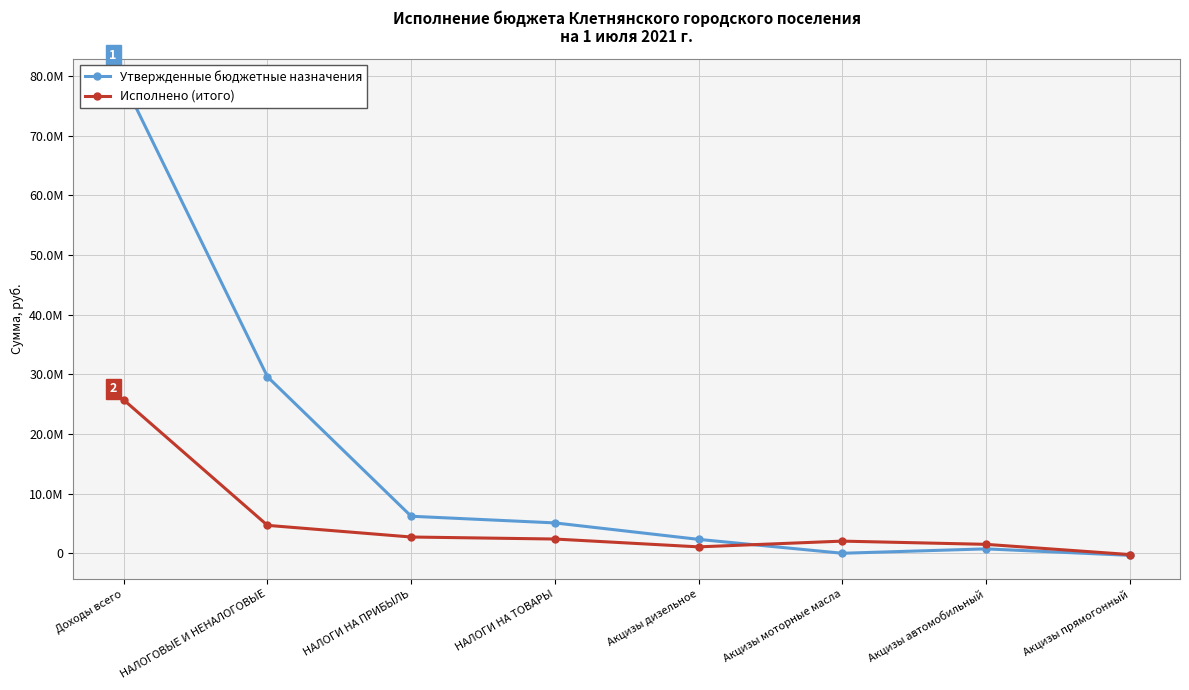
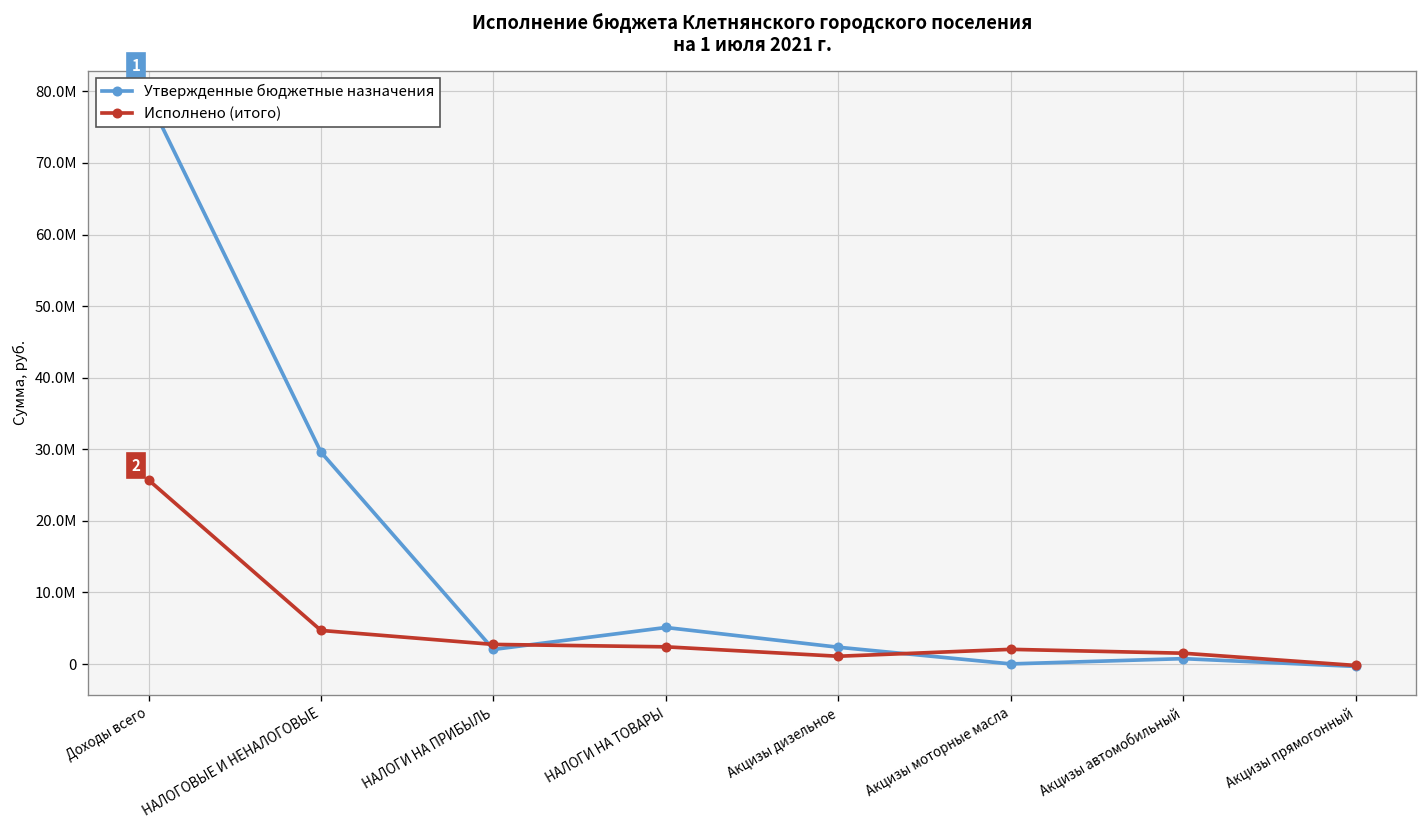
Утвержденные бюджетные назначения, НАЛОГИ НА ПРИБЫЛЬ: 6000000 -> 2000000
